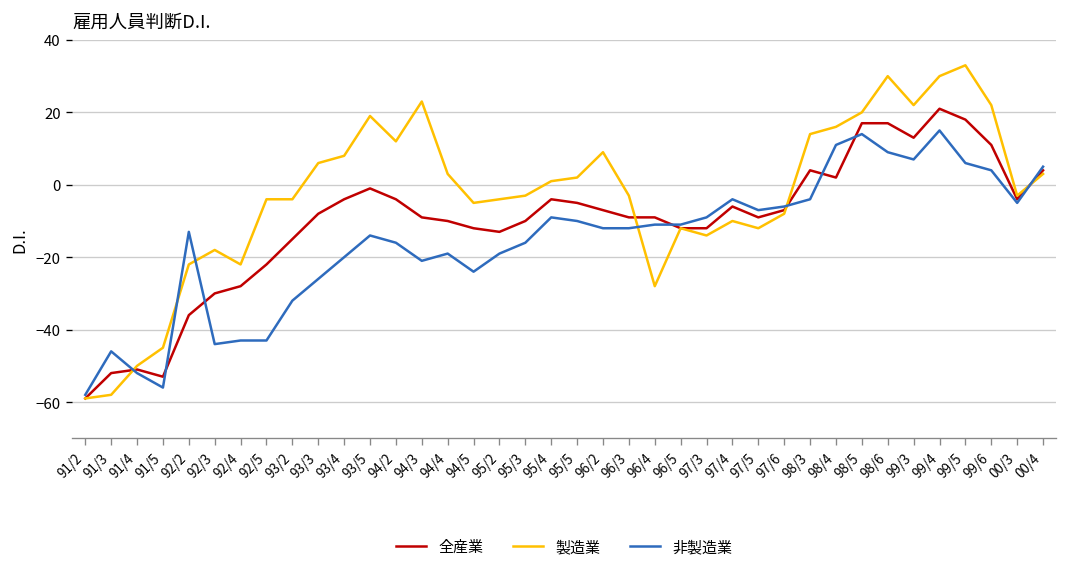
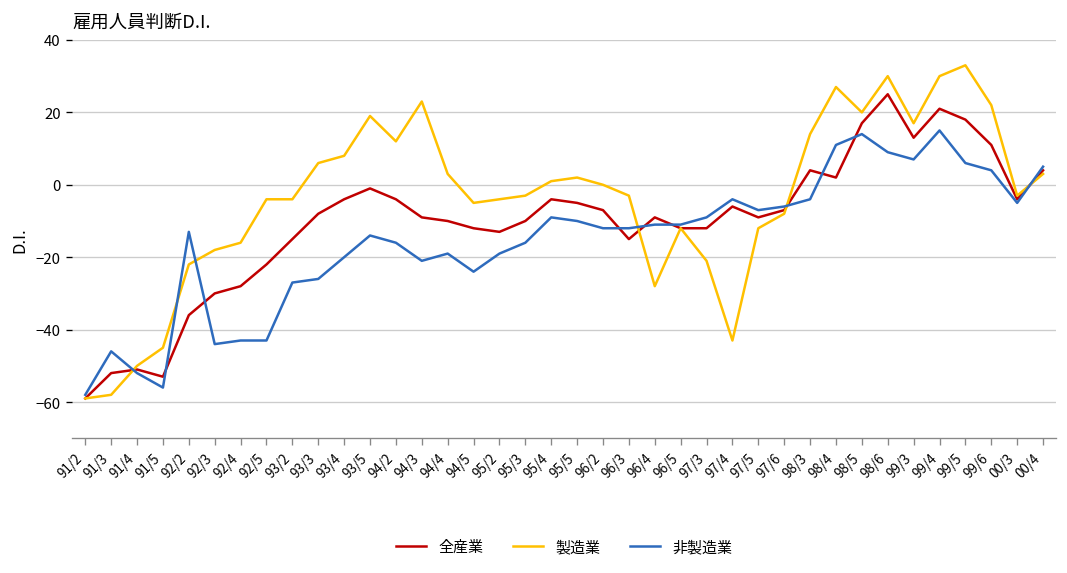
製造業, 92/4: -22 -> -16
非製造業, 93/2: -32 -> -27
製造業, 96/2: 9 -> 0
全産業, 96/3: -9 -> -15
製造業, 97/3: -14 -> -21
製造業, 97/4: -10 -> -43
製造業, 98/4: 16 -> 27
全産業, 98/6: 17 -> 25
製造業, 99/3: 22 -> 17
